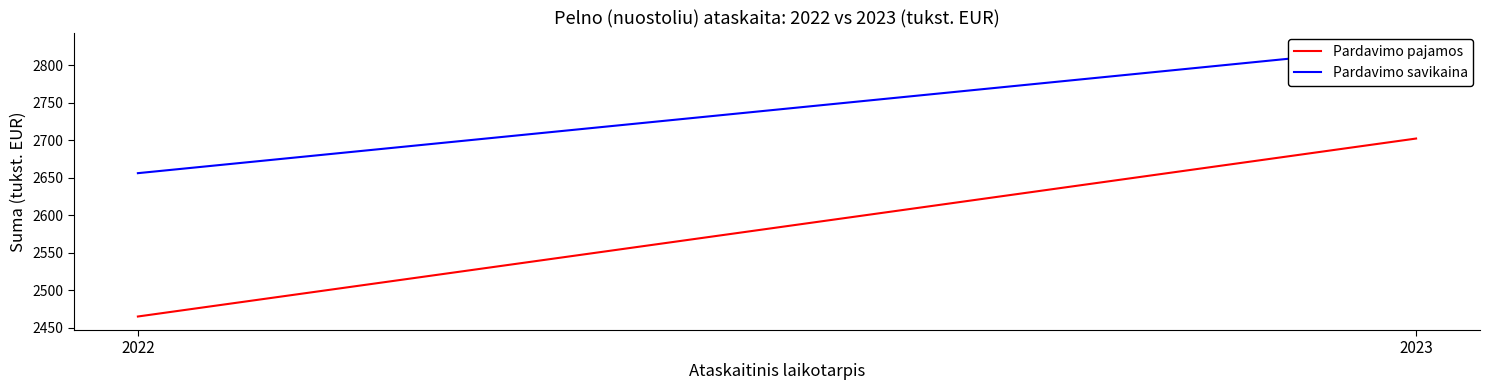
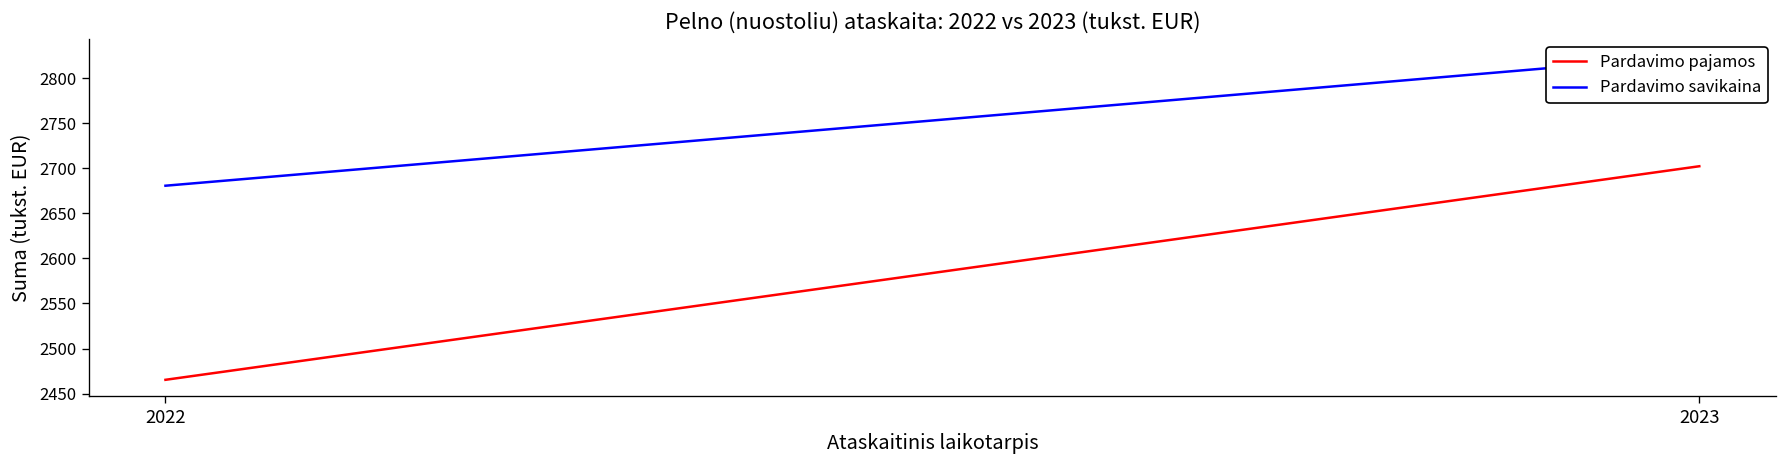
Pardavimo savikaina, 2022: 2660 -> 2680
